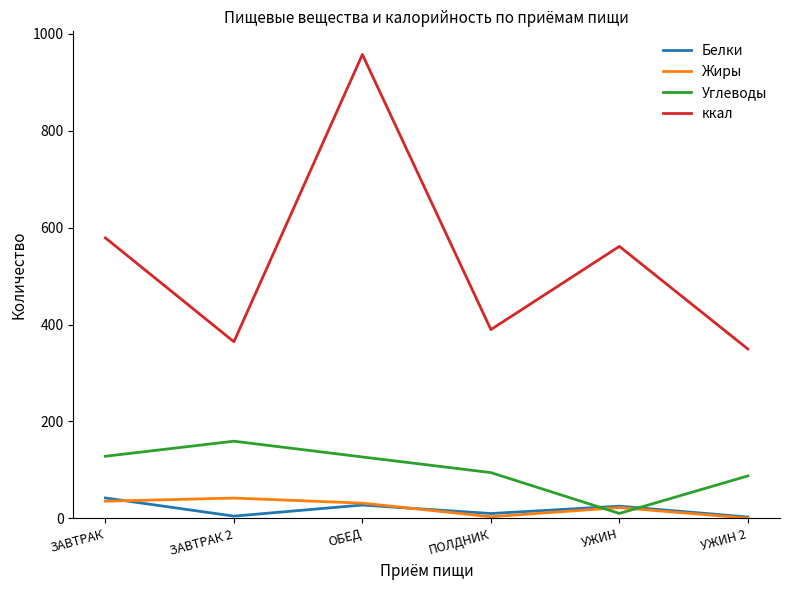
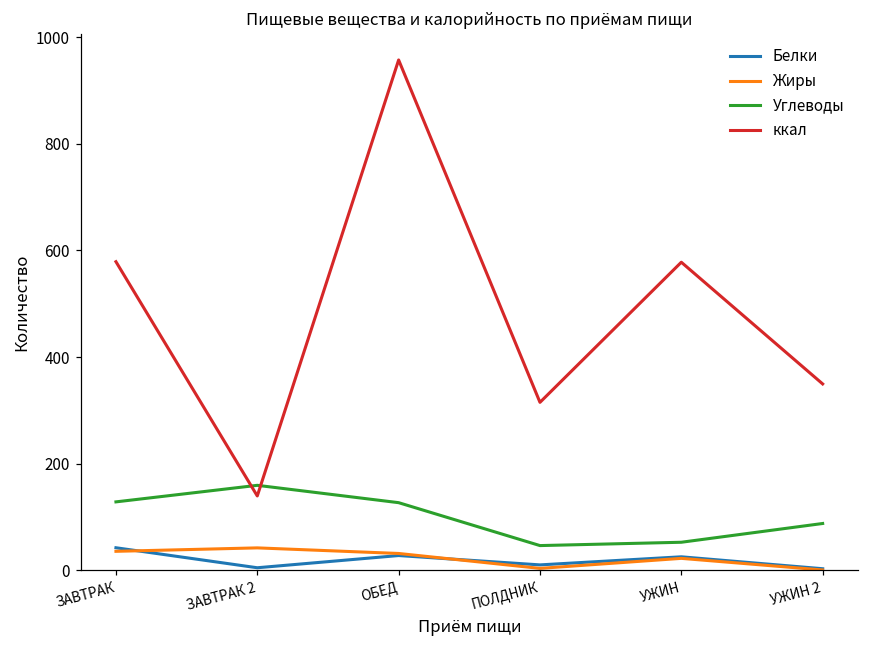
ккал, ЗАВТРАК 2: 360 -> 140
Углеводы, ПОЛДНИК: 90 -> 50
ккал, ПОЛДНИК: 390 -> 310
Углеводы, УЖИН: 10 -> 50
ккал, УЖИН: 560 -> 580
